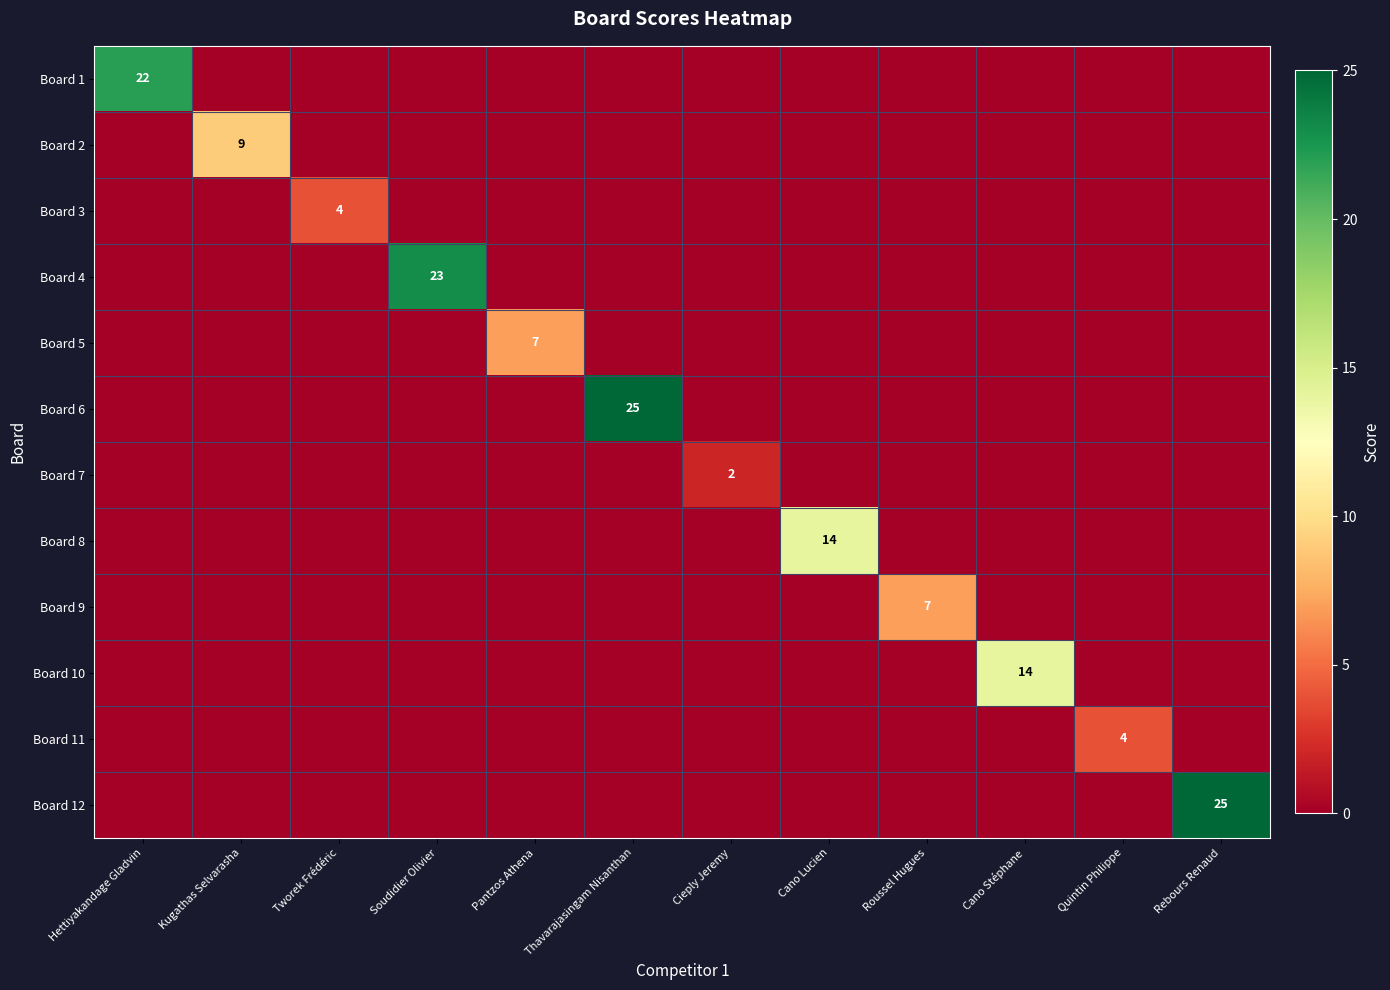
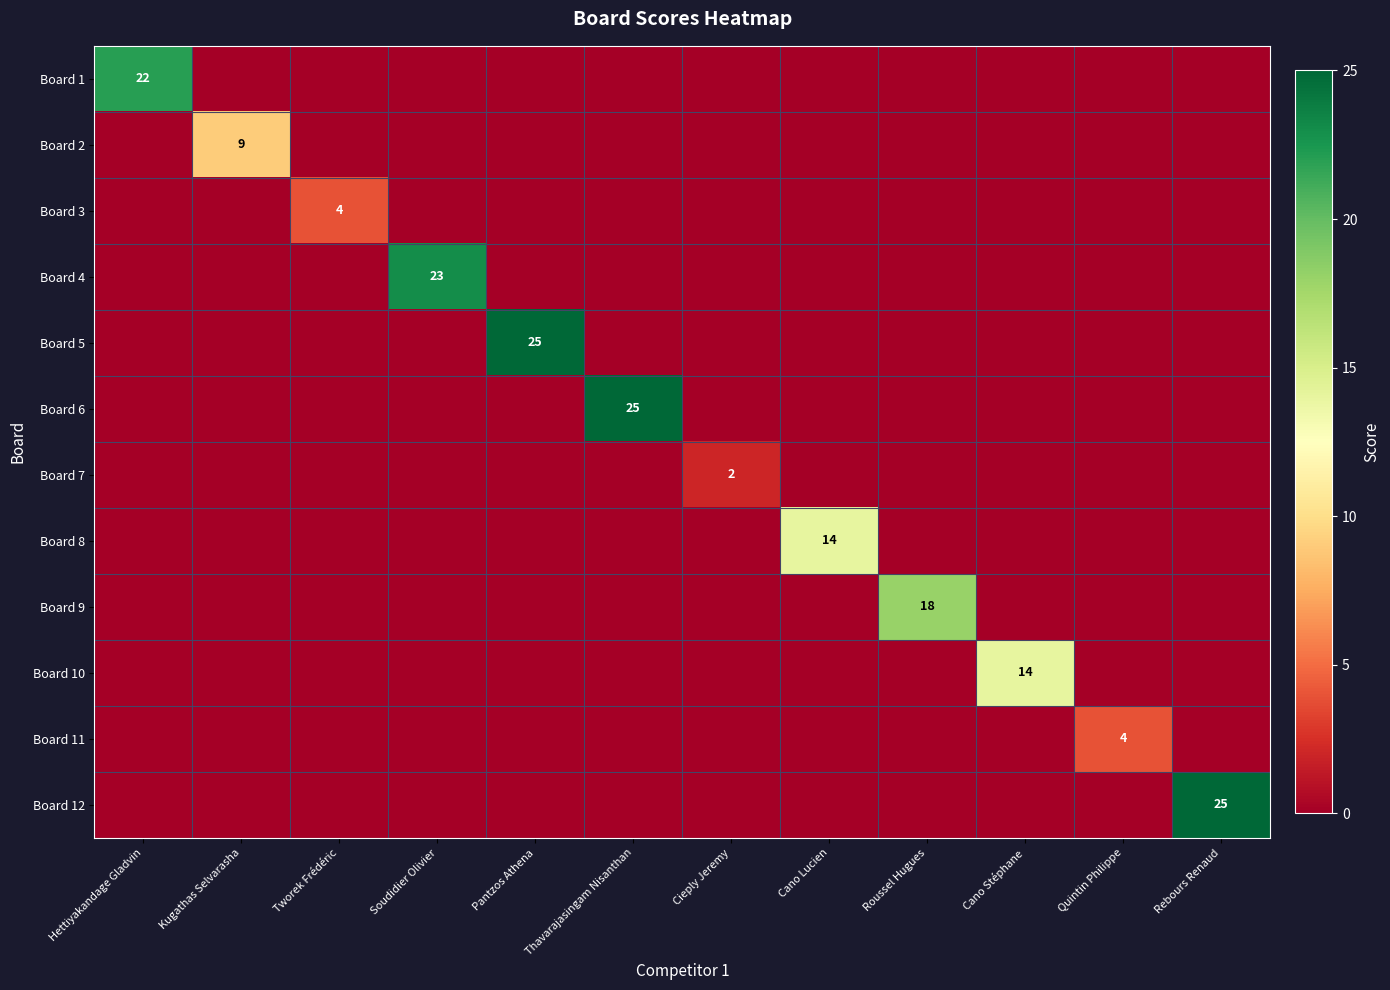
Board 5, Pantzos Athena: 7 -> 25
Board 9, Roussel Hugues: 7 -> 18
